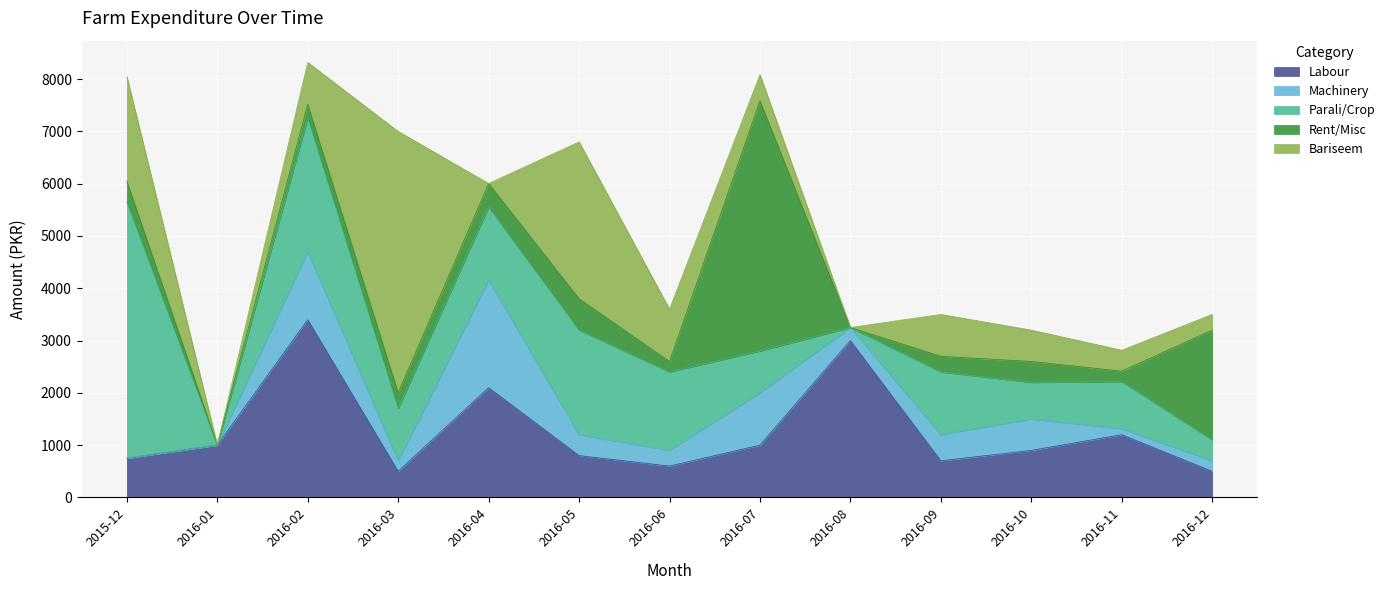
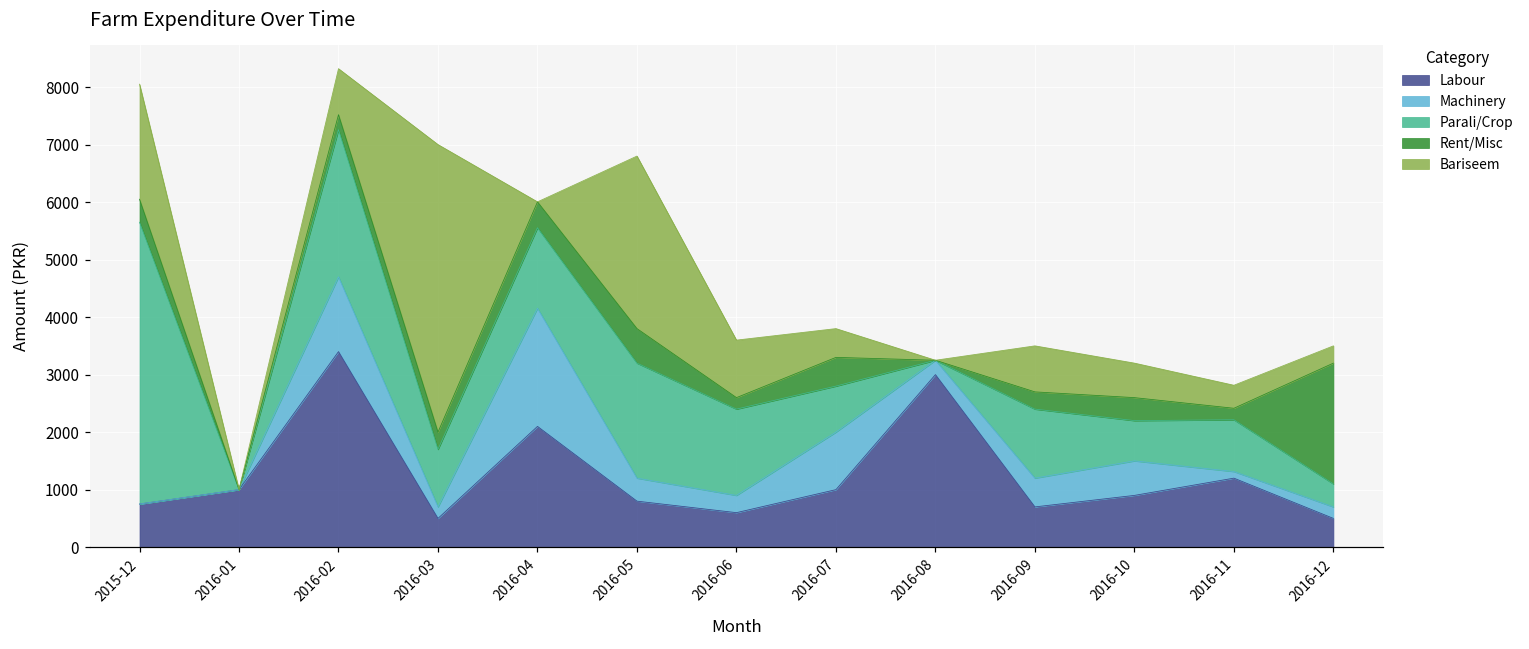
Rent/Misc, 2016-07: 4800 -> 500
